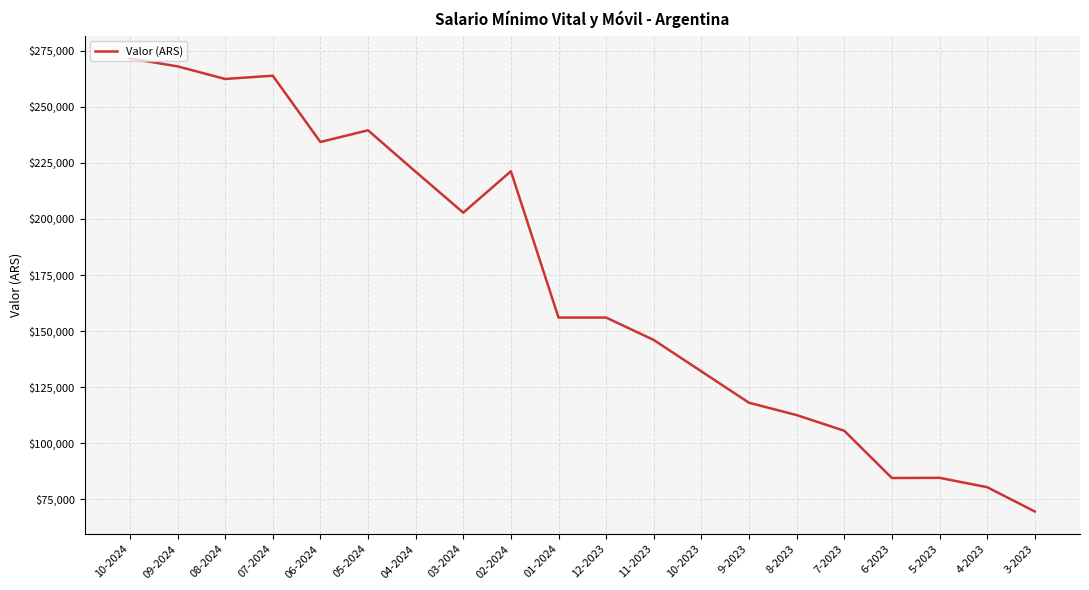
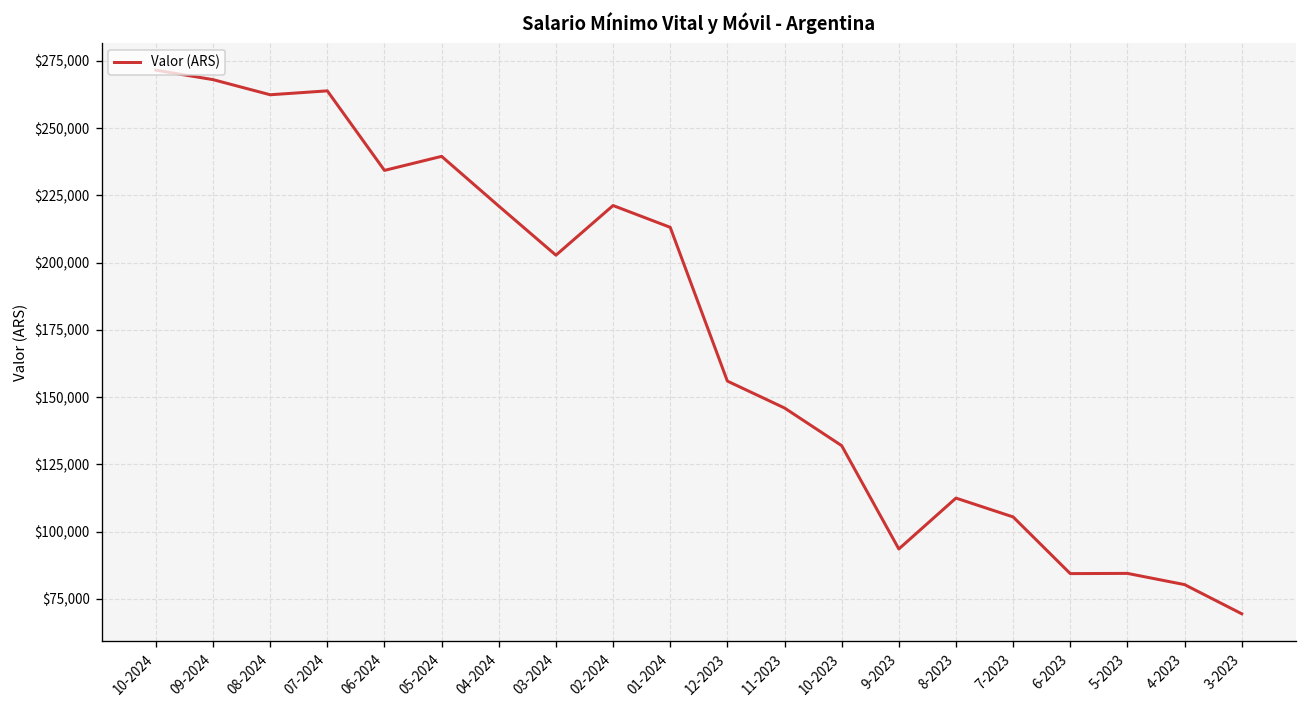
01-2024: $156,000 -> $213,000
9-2023: $118,000 -> $94,000
